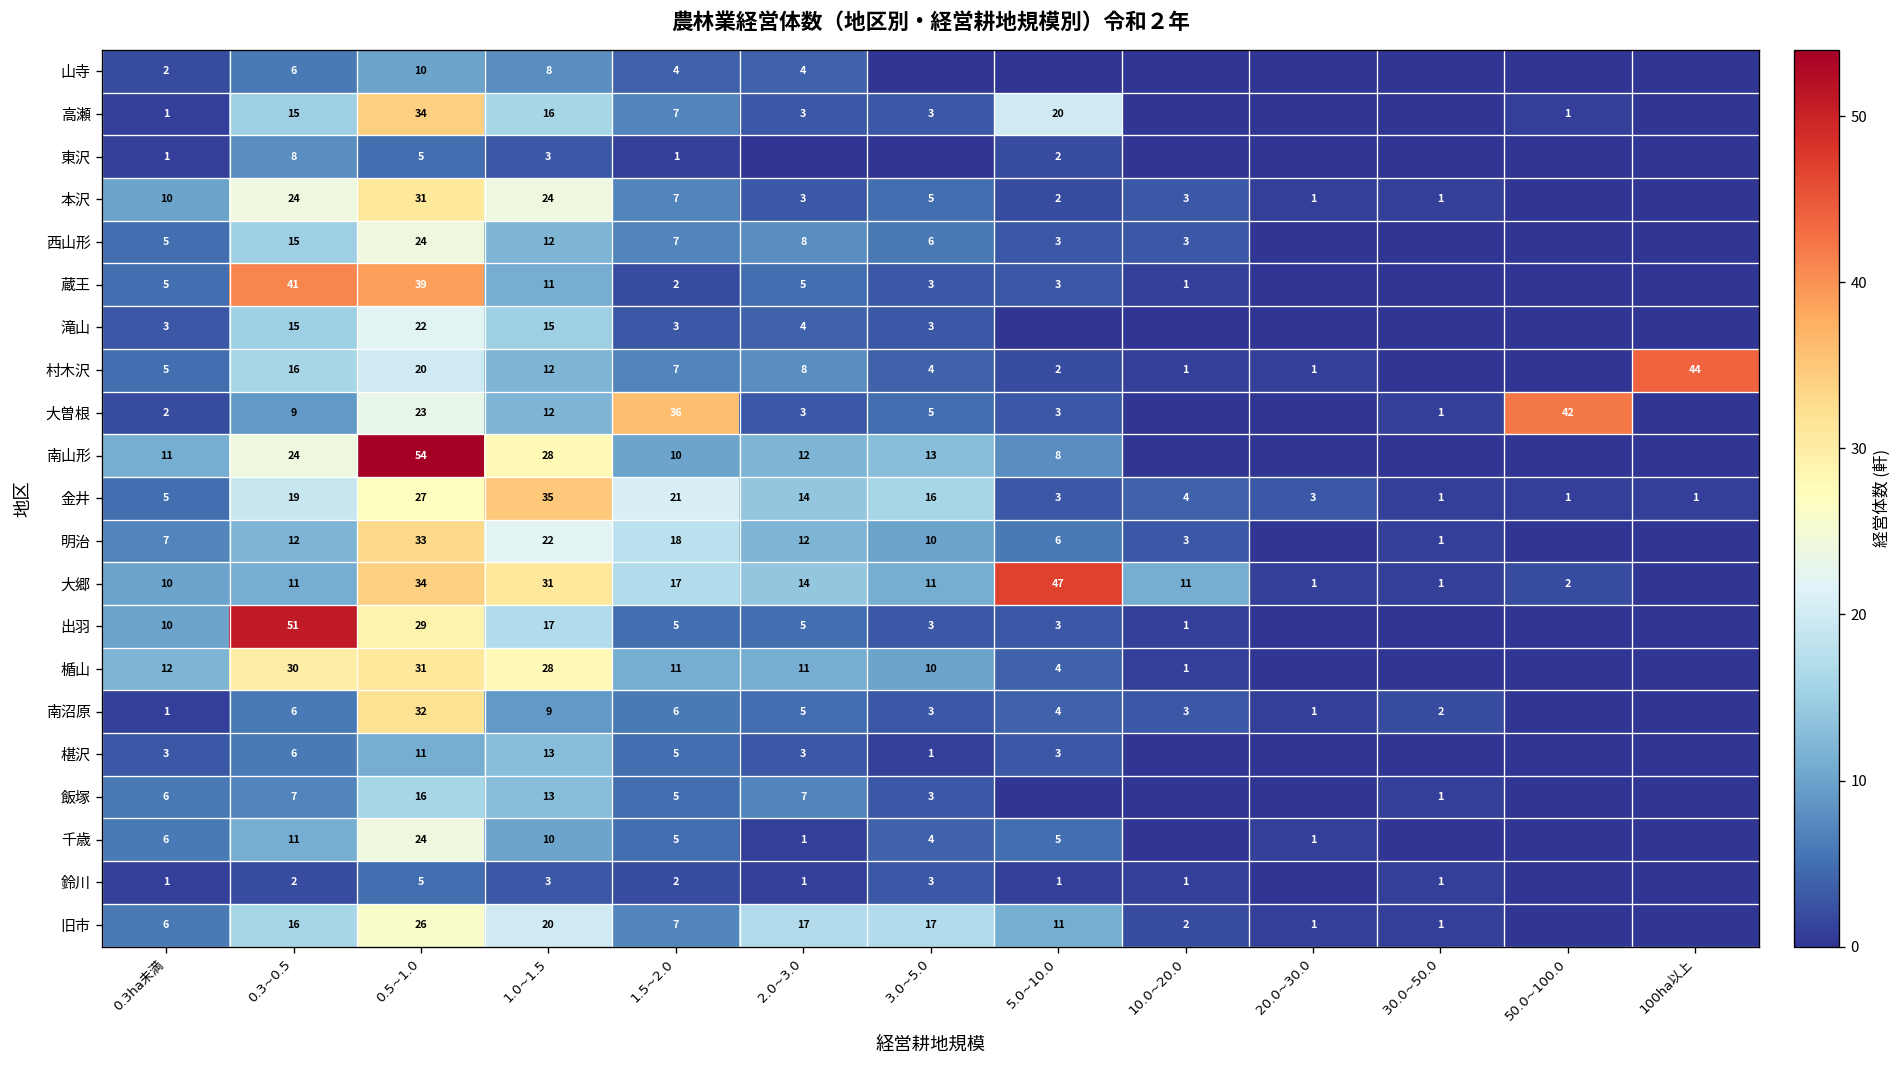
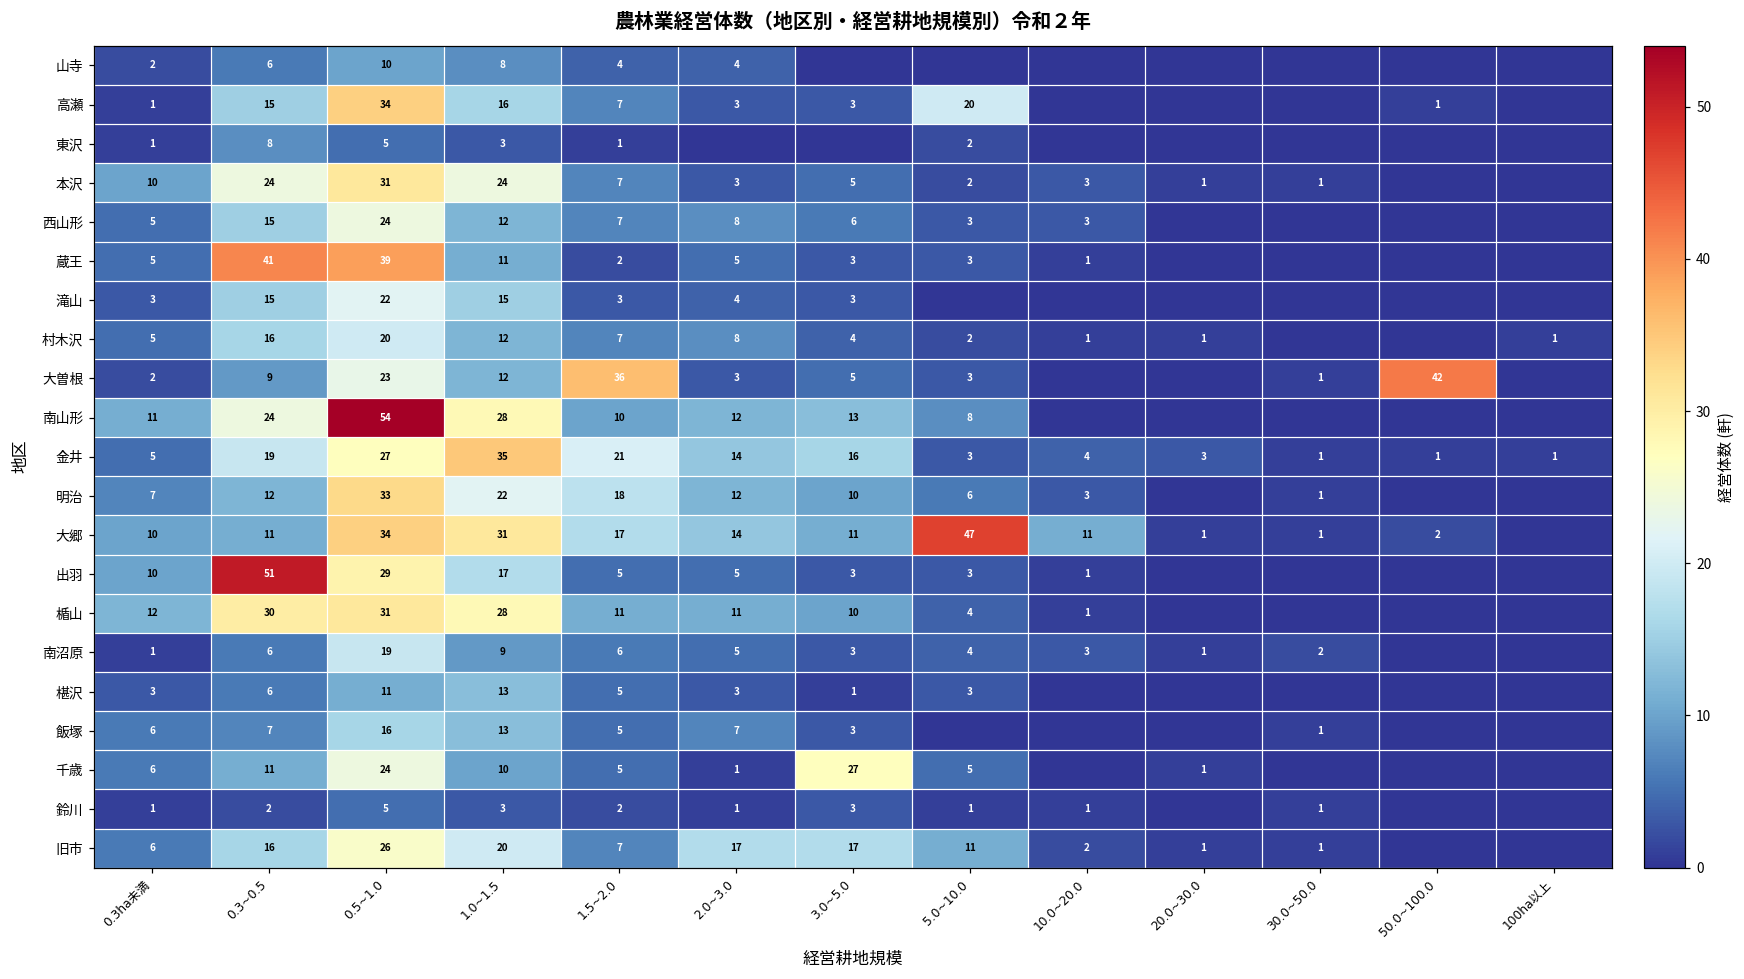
村木沢, 100ha以上: 44 -> 1
南沼原, 0.5~1.0: 32 -> 19
千歳, 3.0~5.0: 4 -> 27
